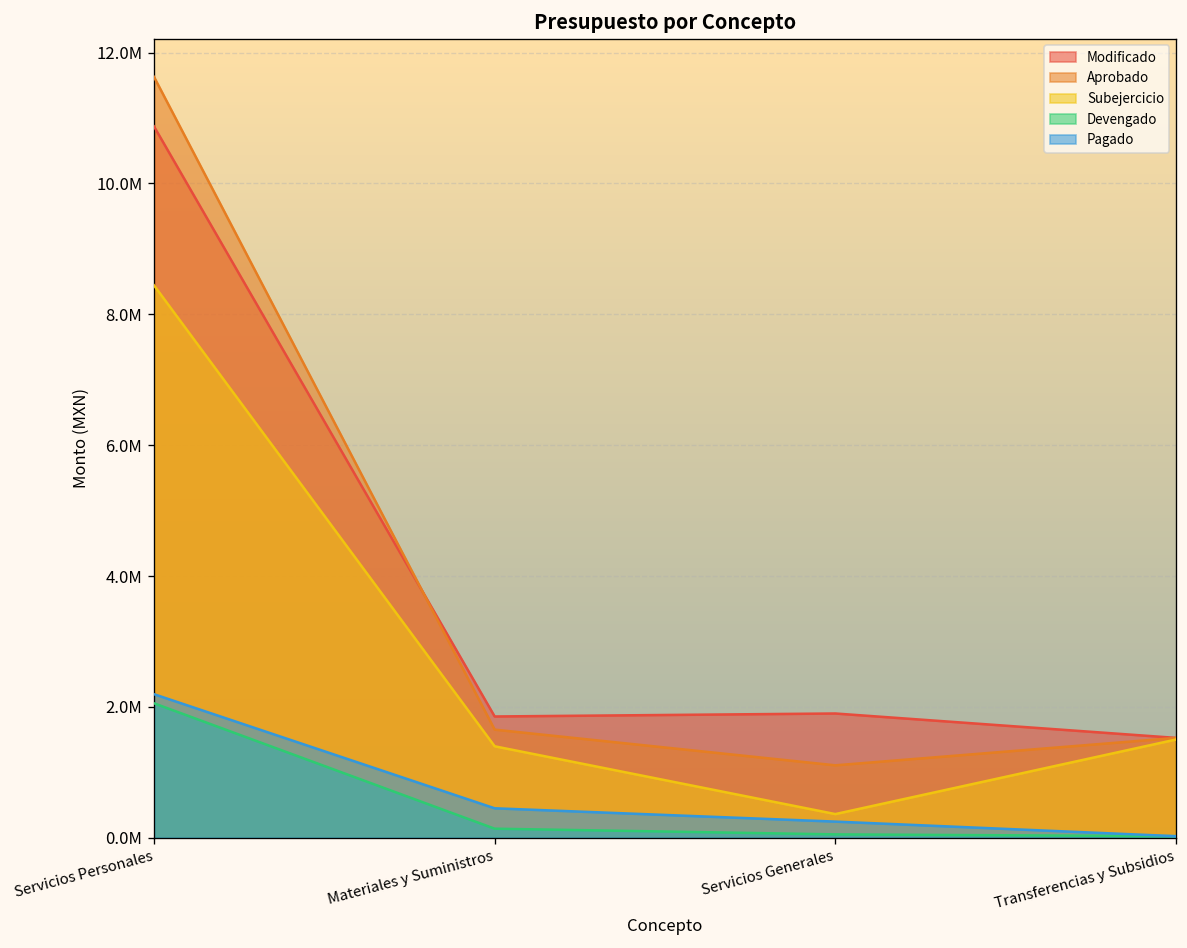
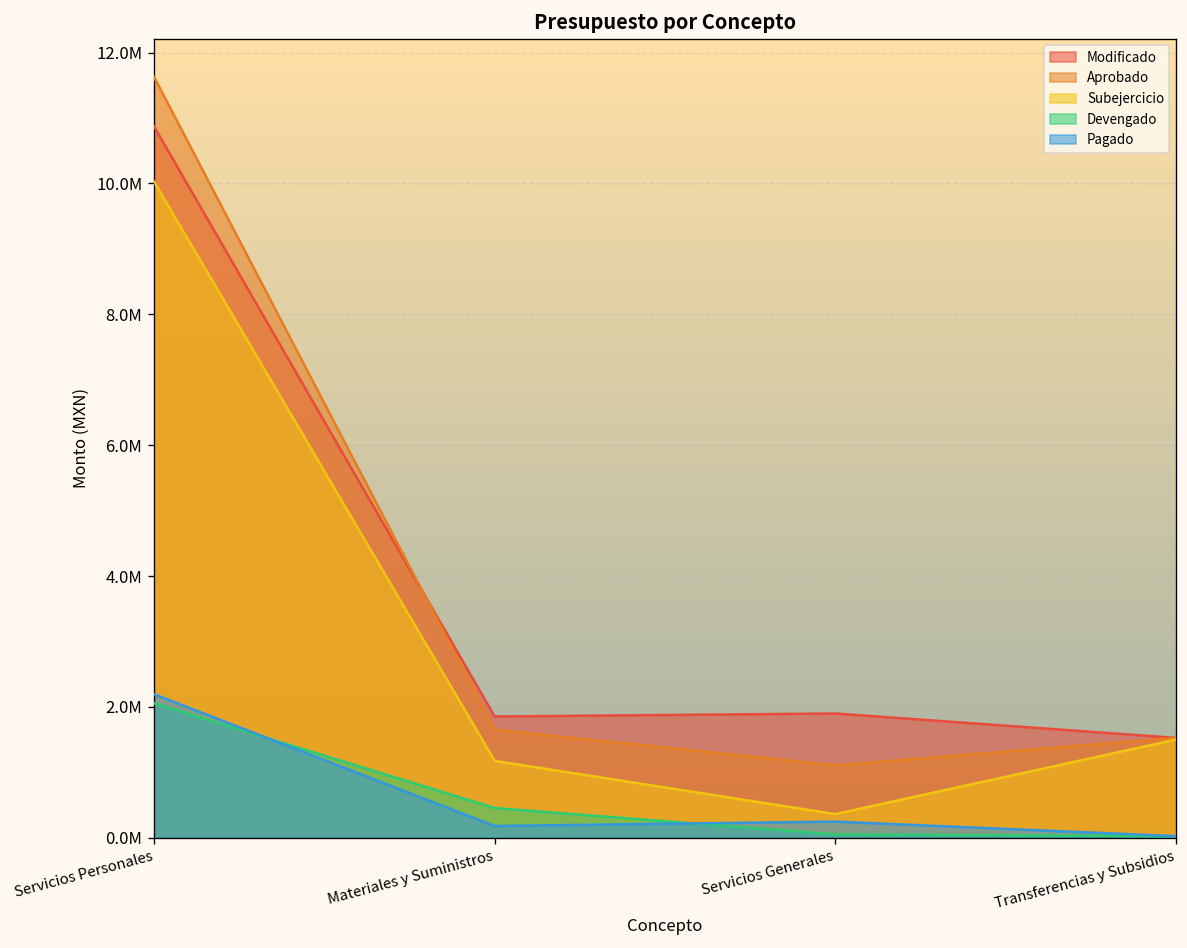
Subejercicio, Servicios Personales: 8400000 -> 10000000
Subejercicio, Materiales y Suministros: 1400000 -> 1200000
Devengado, Materiales y Suministros: 100000 -> 500000
Pagado, Materiales y Suministros: 500000 -> 200000
